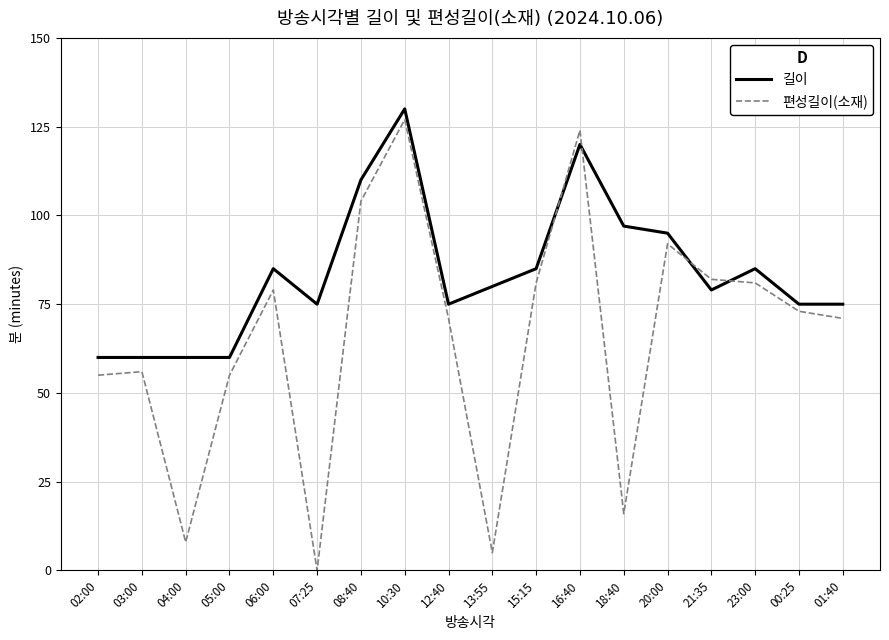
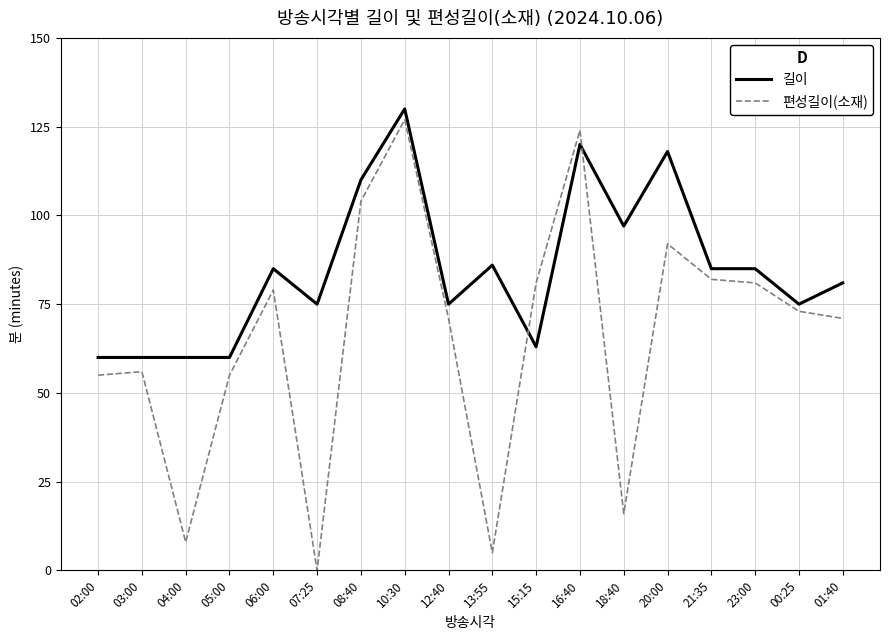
길이, 13:55: 80 -> 86
길이, 15:15: 85 -> 63
길이, 20:00: 95 -> 118
길이, 21:35: 79 -> 85
길이, 01:40: 75 -> 81
